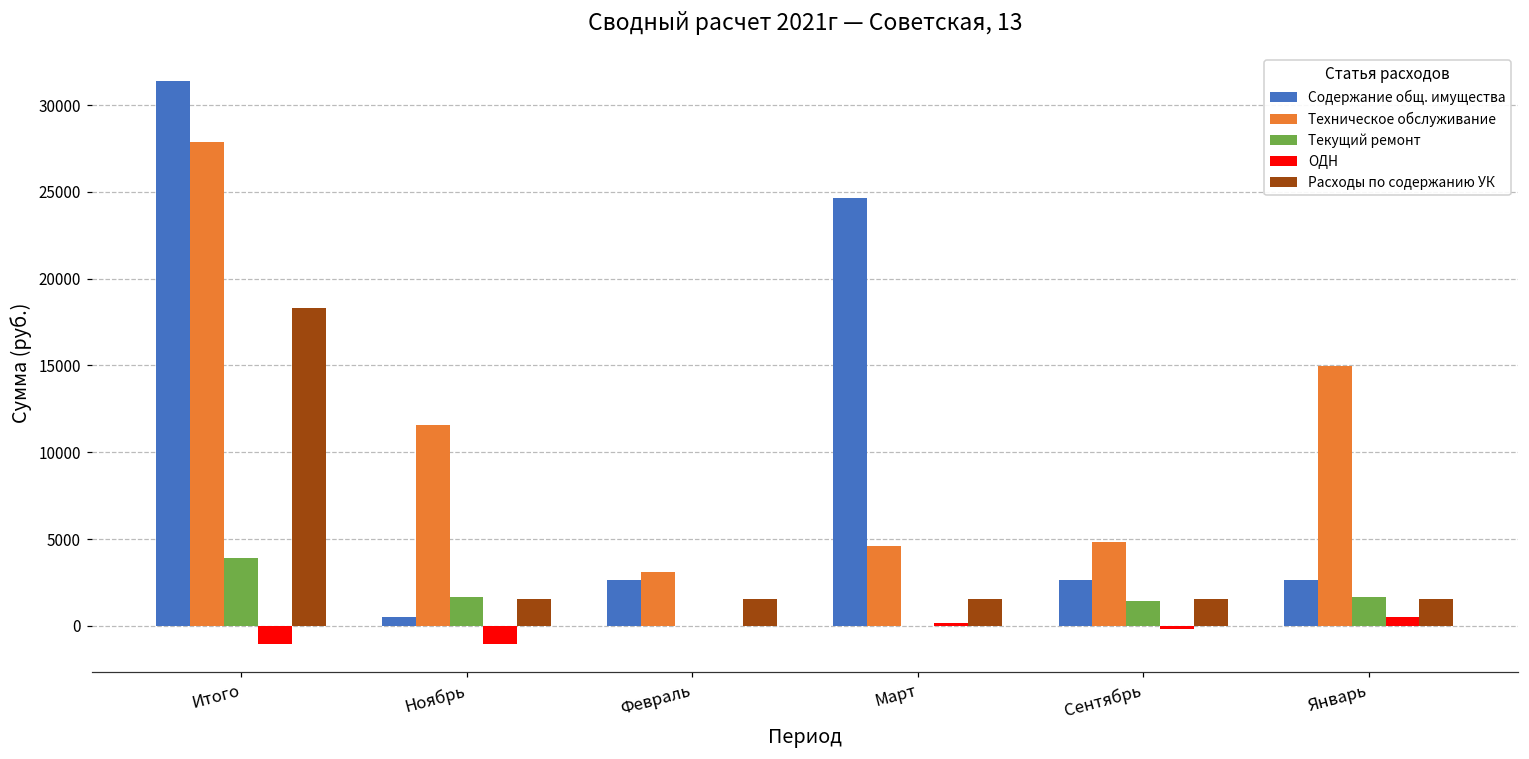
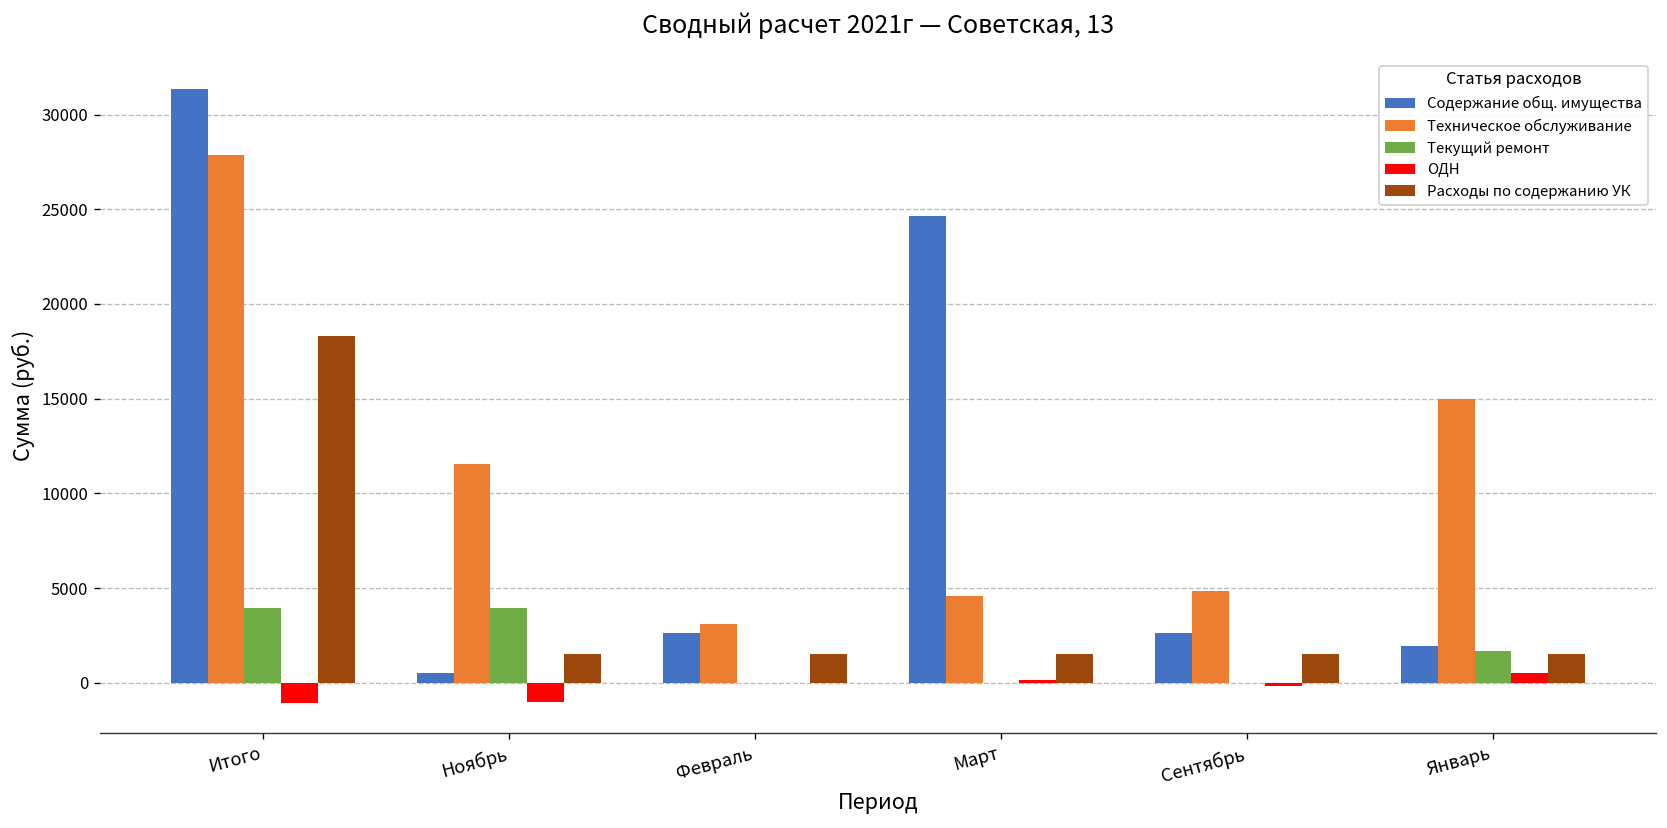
Текущий ремонт, Ноябрь: 1700 -> 3900
Текущий ремонт, Сентябрь: 1400 -> 0
Содержание общ. имущества, Январь: 2600 -> 1900
